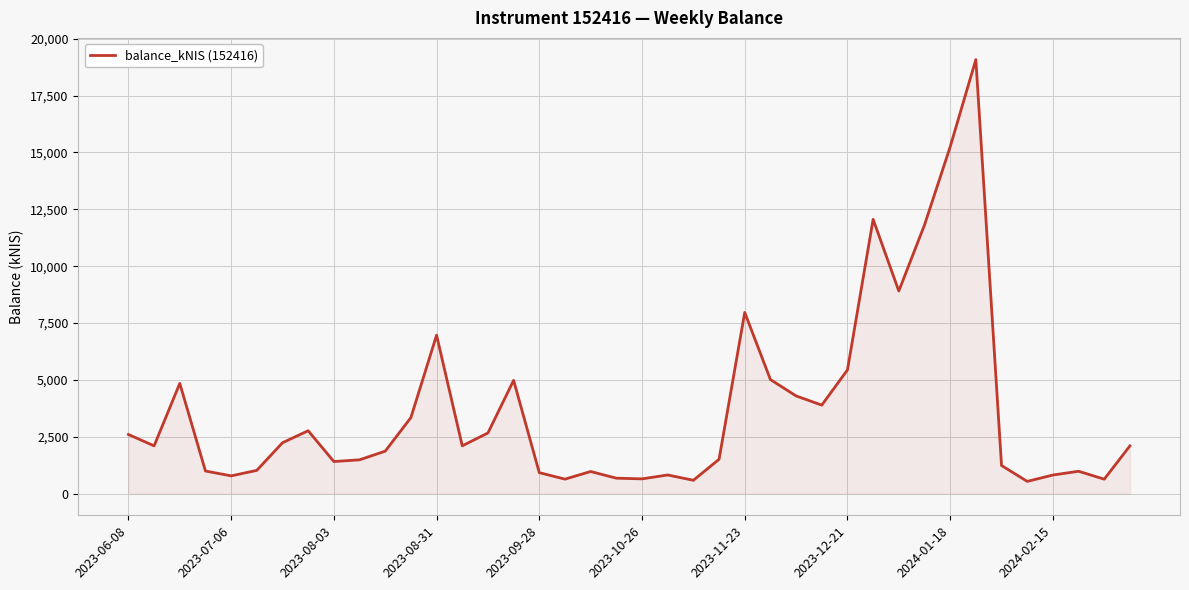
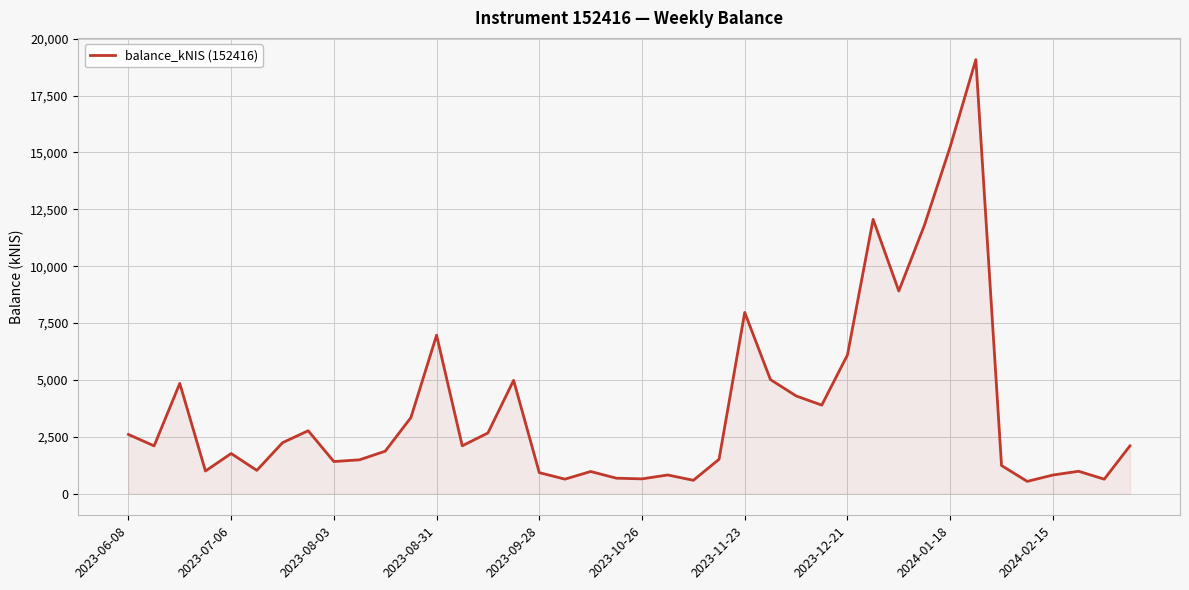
2023-07-06: 800 -> 1,800
2023-12-21: 5,400 -> 6,100
